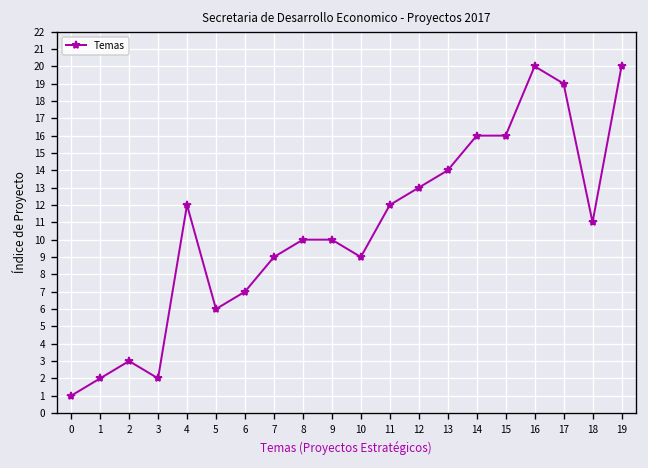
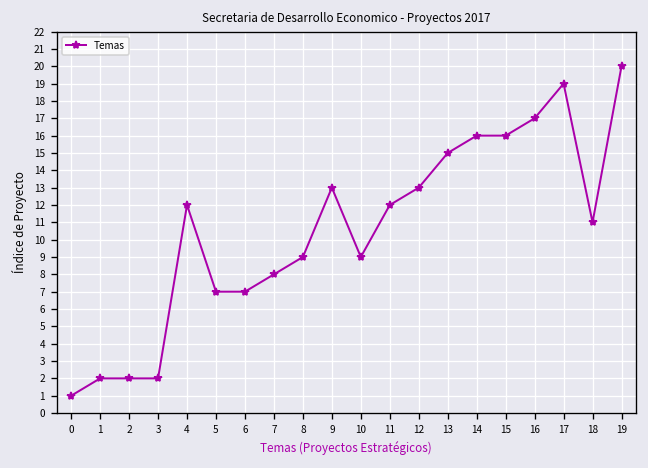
2: 3 -> 2
5: 6 -> 7
7: 9 -> 8
8: 10 -> 9
9: 10 -> 13
13: 14 -> 15
16: 20 -> 17
